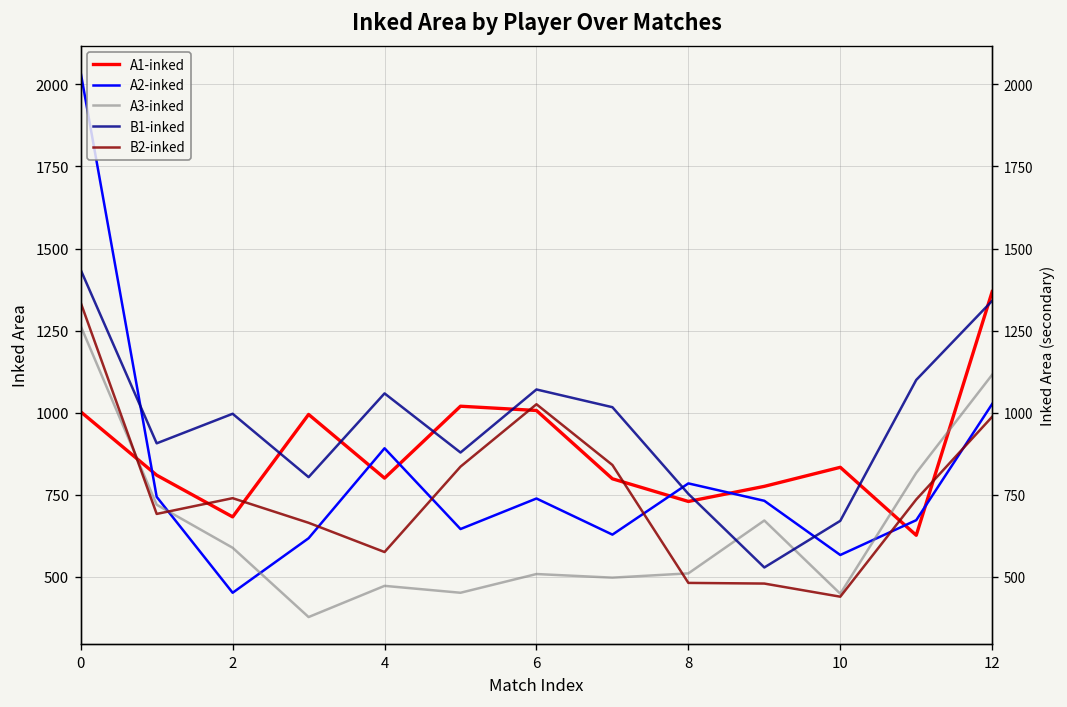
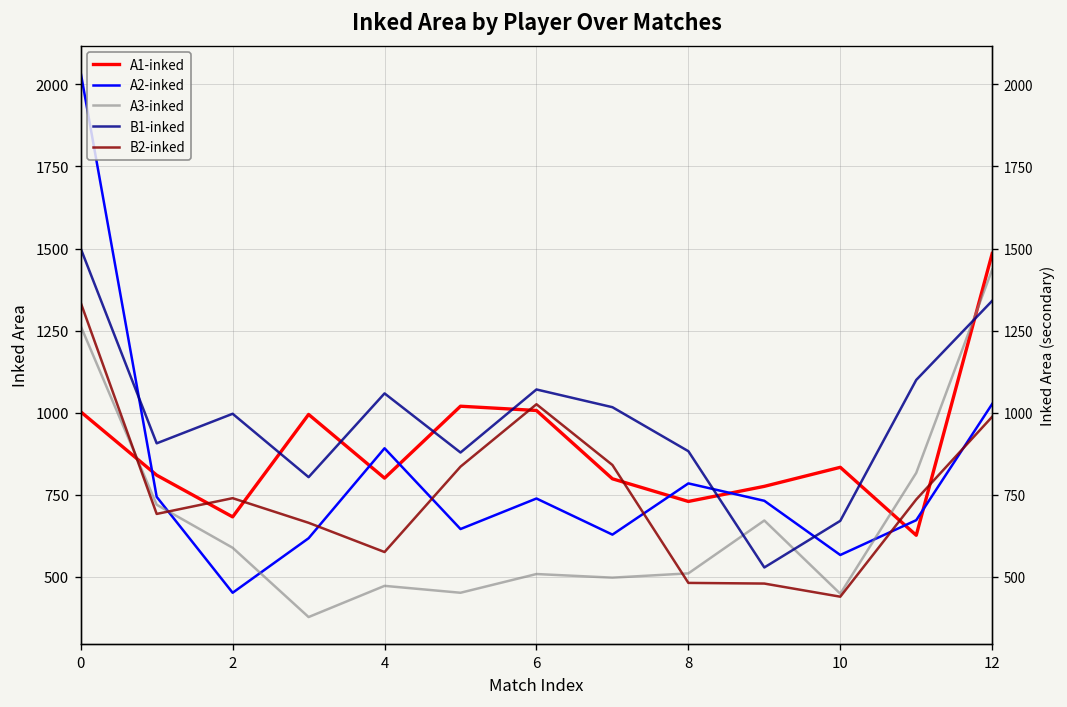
B1-inked, 0: 1440 -> 1500
B1-inked, 8: 750 -> 880
A1-inked, 12: 1370 -> 1490
A3-inked, 12: 1120 -> 1440
